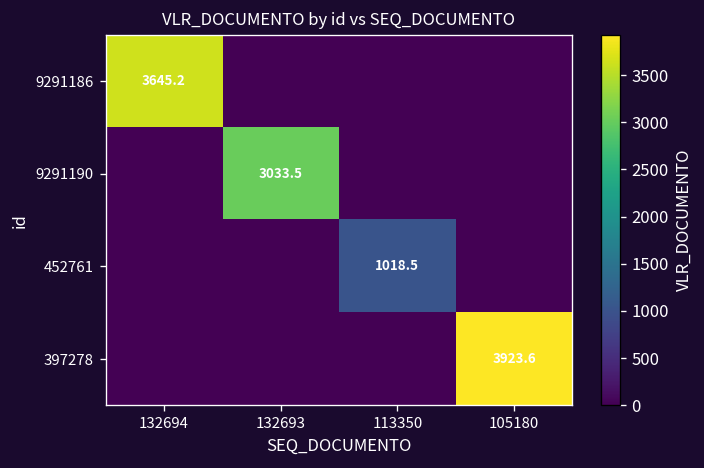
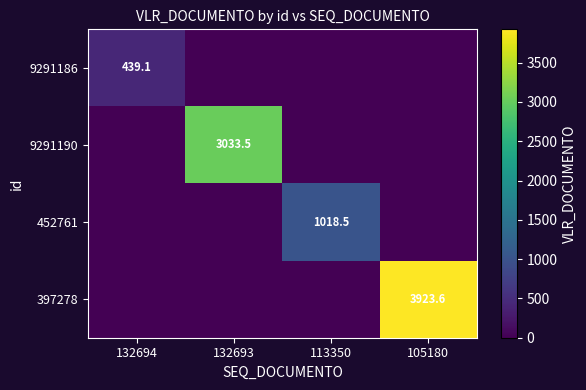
9291186, 132694: 3645.2 -> 439.1
